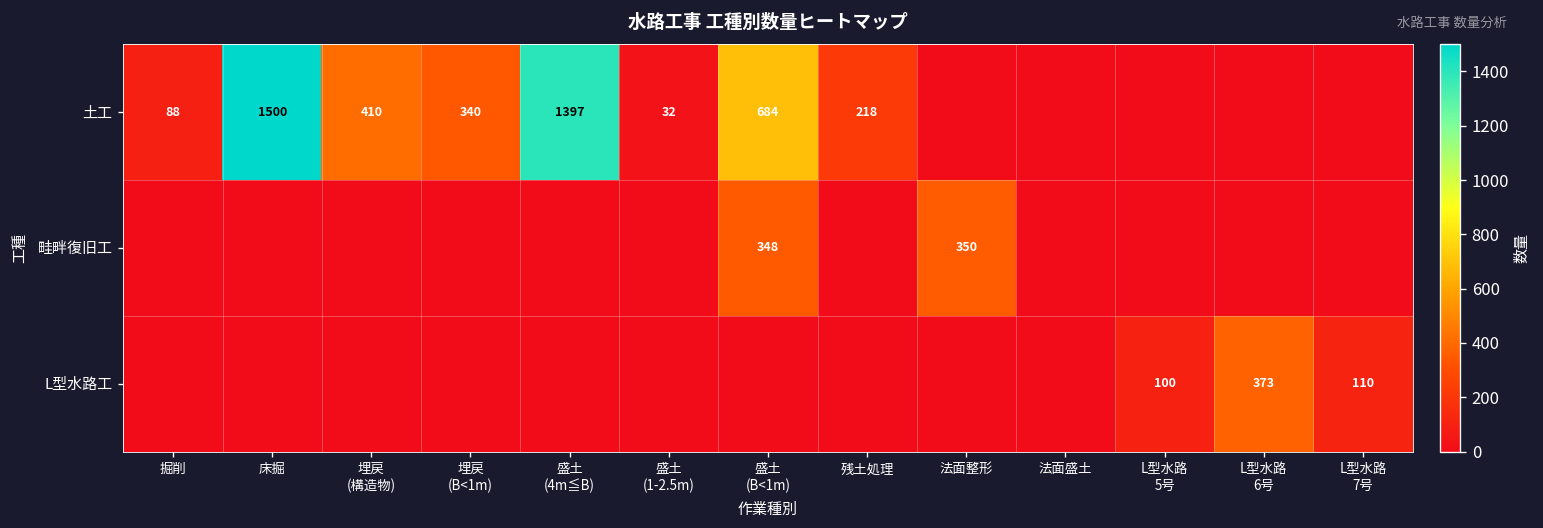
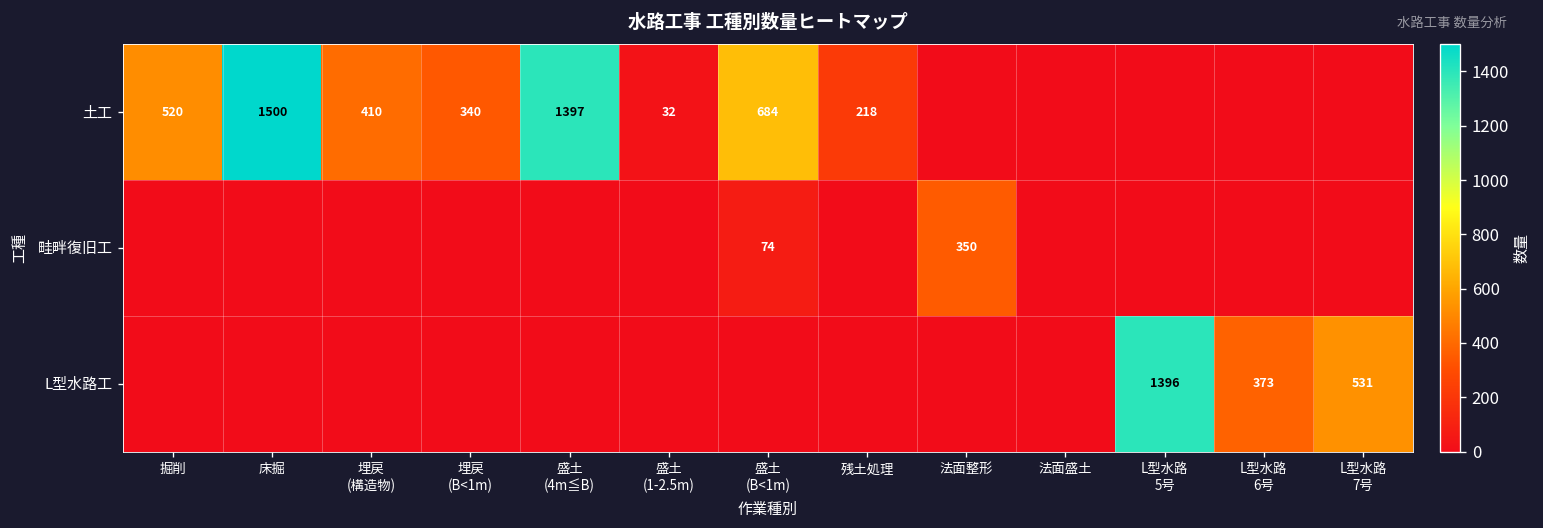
土工, 掘削: 88 -> 520
畦畔復旧工, 盛土 (B<1m): 348 -> 74
L型水路工, L型水路 5号: 100 -> 1396
L型水路工, L型水路 7号: 110 -> 531
